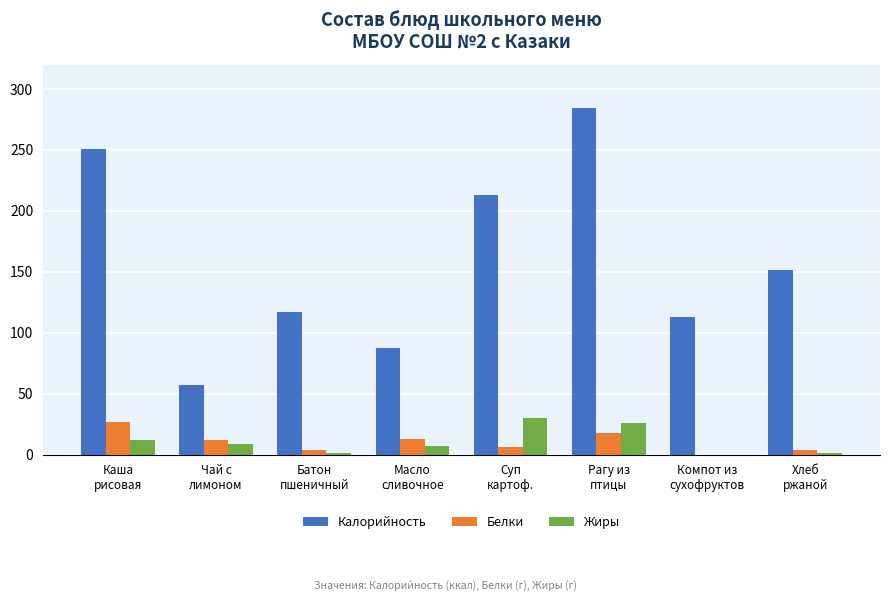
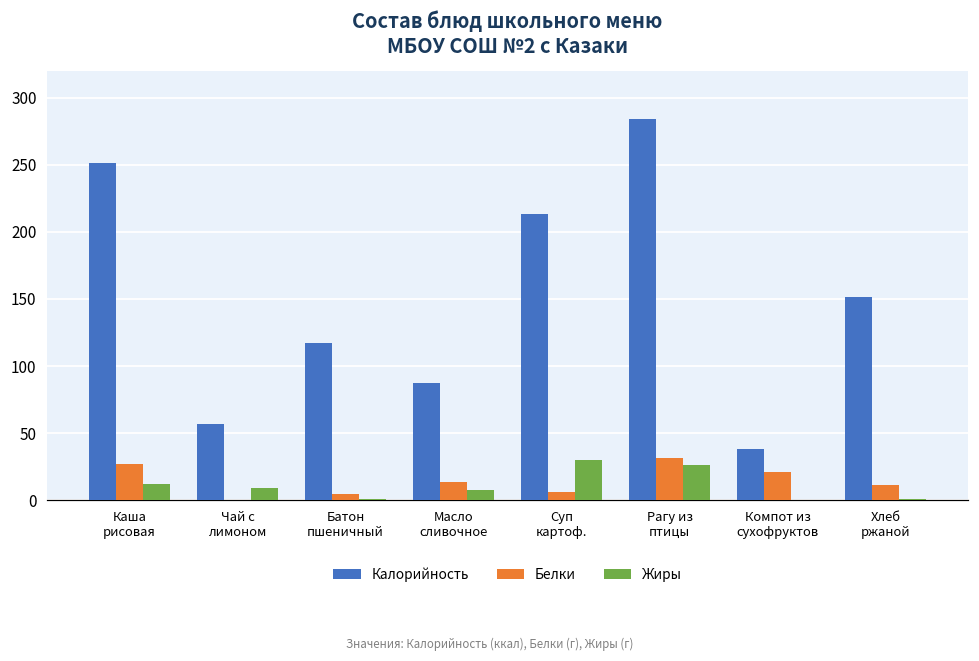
Белки, Чай с лимоном: 12 -> 0
Белки, Рагу из птицы: 18 -> 31
Калорийность, Компот из сухофруктов: 113 -> 38
Белки, Компот из сухофруктов: 0 -> 21
Белки, Хлеб ржаной: 4 -> 11
